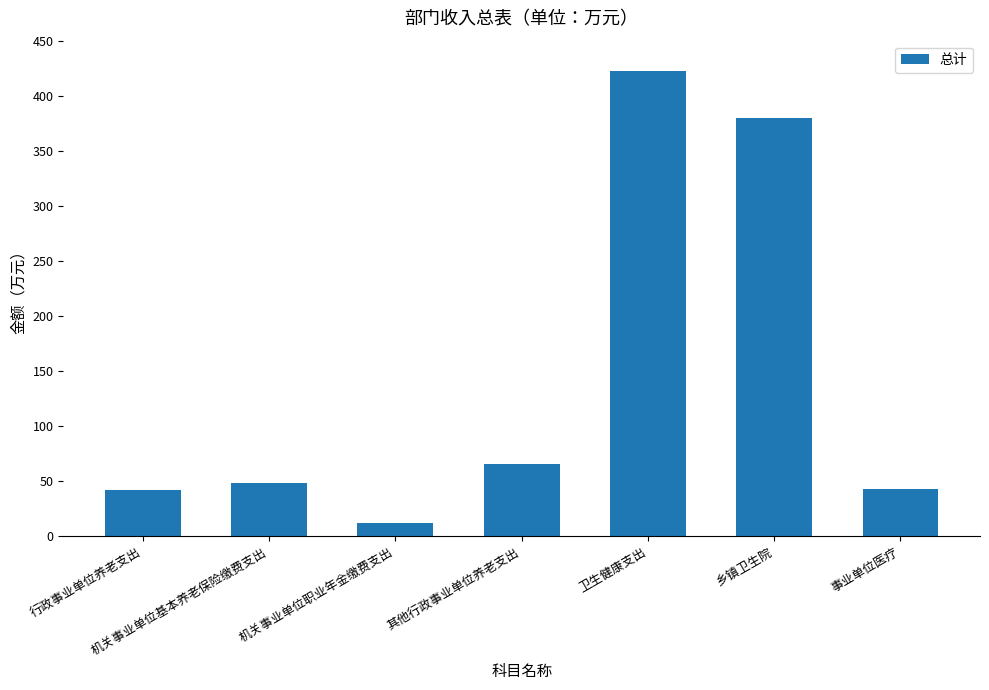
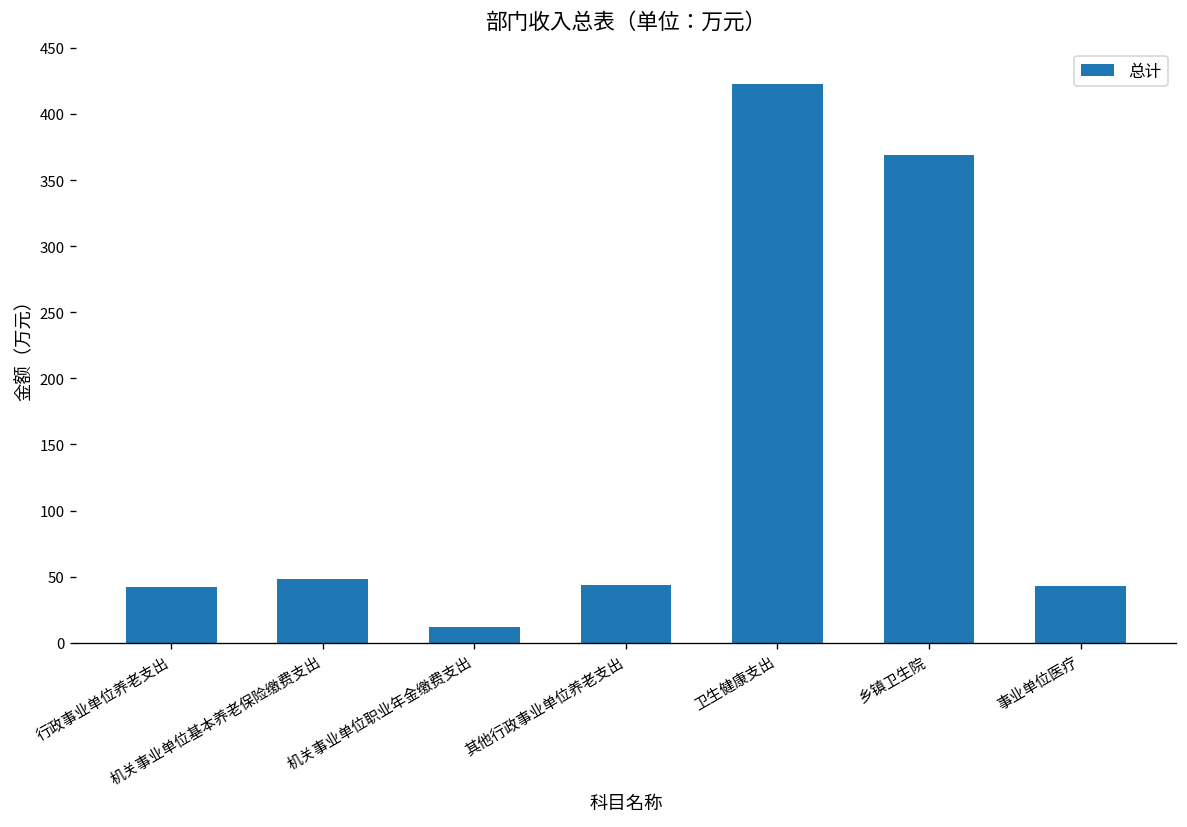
其他行政事业单位养老支出: 66 -> 44
乡镇卫生院: 380 -> 369
